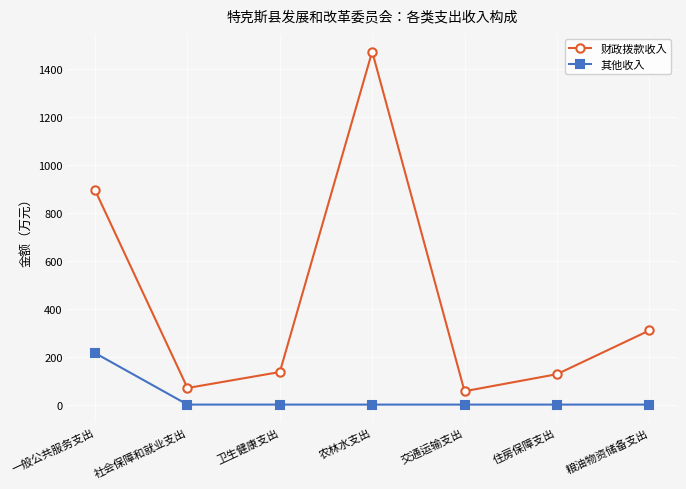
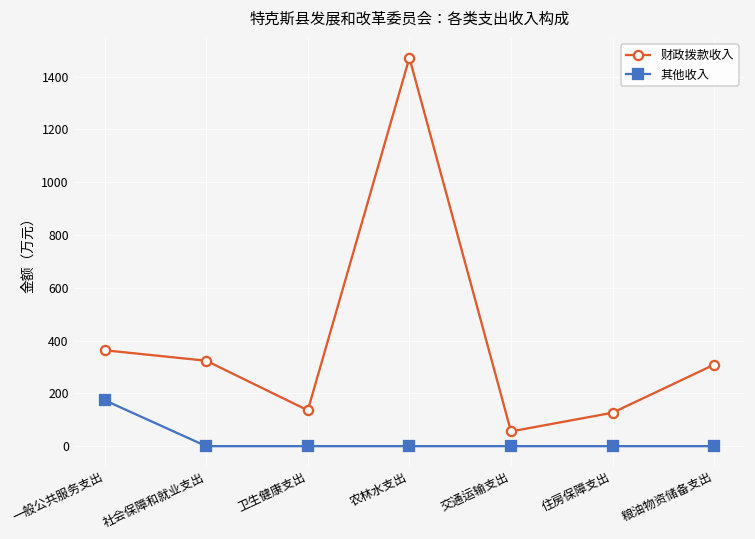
财政拨款收入, 一般公共服务支出: 890 -> 360
其他收入, 一般公共服务支出: 210 -> 170
财政拨款收入, 社会保障和就业支出: 70 -> 320
